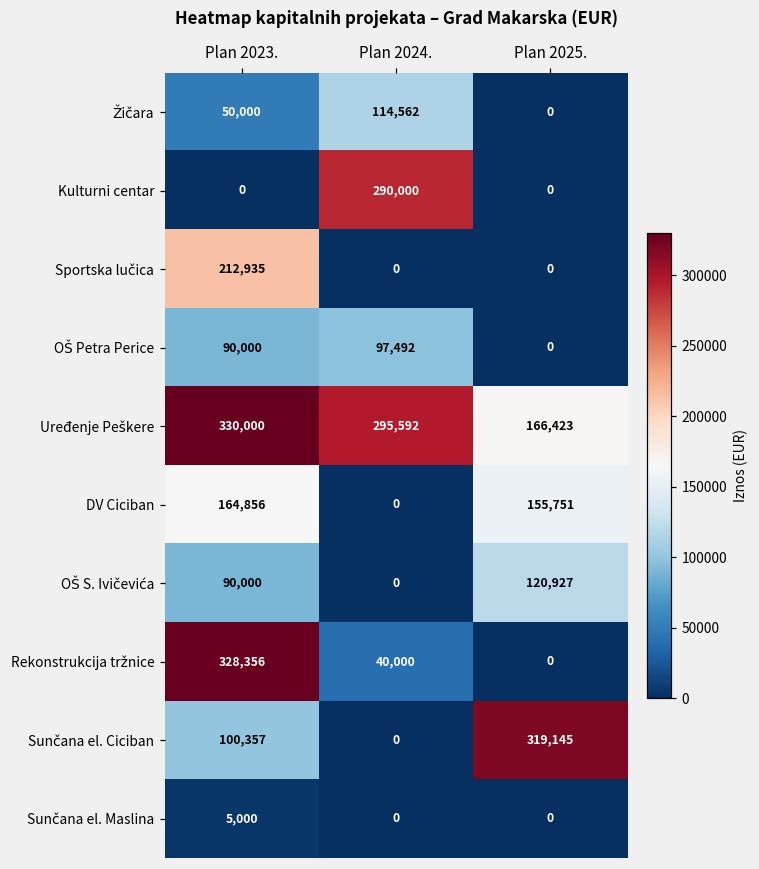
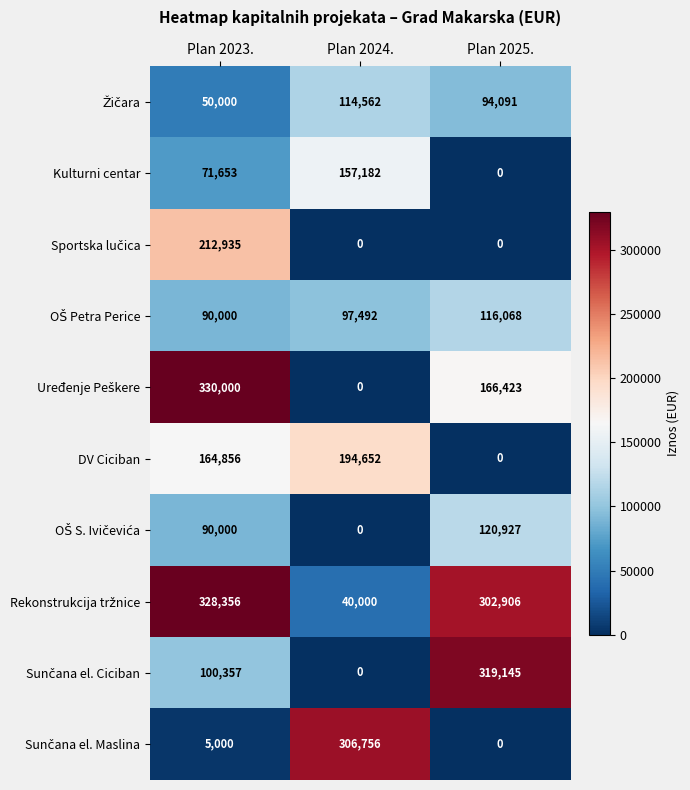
Žičara, Plan 2025.: 0 -> 94,091
Kulturni centar, Plan 2023.: 0 -> 71,653
Kulturni centar, Plan 2024.: 290,000 -> 157,182
OŠ Petra Perice, Plan 2025.: 0 -> 116,068
Uređenje Peškere, Plan 2024.: 295,592 -> 0
DV Ciciban, Plan 2024.: 0 -> 194,652
DV Ciciban, Plan 2025.: 155,751 -> 0
Rekonstrukcija tržnice, Plan 2025.: 0 -> 302,906
Sunčana el. Maslina, Plan 2024.: 0 -> 306,756
